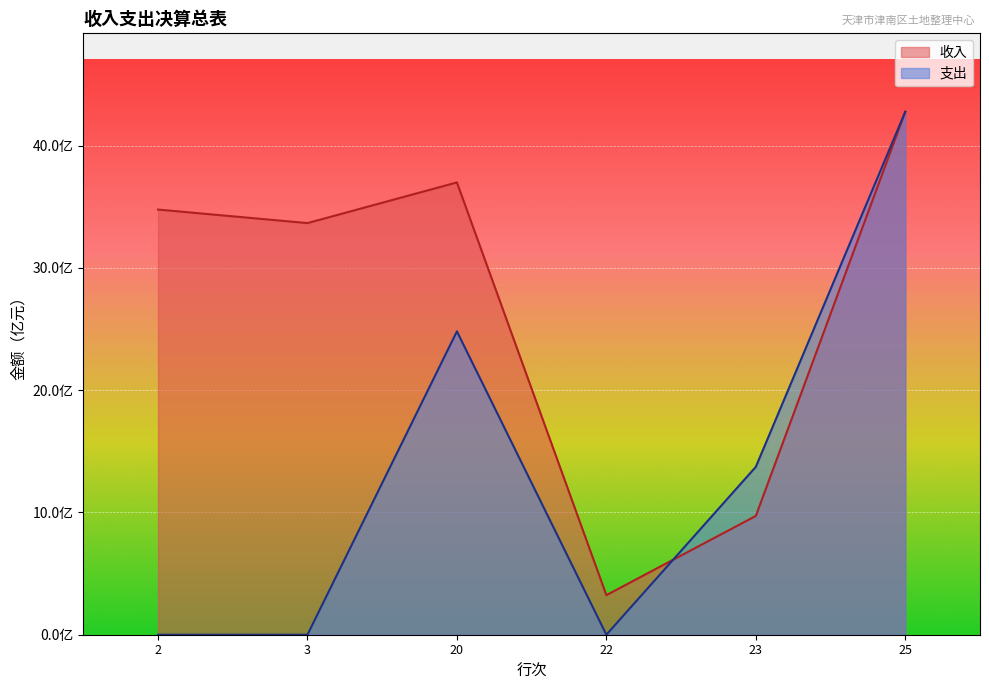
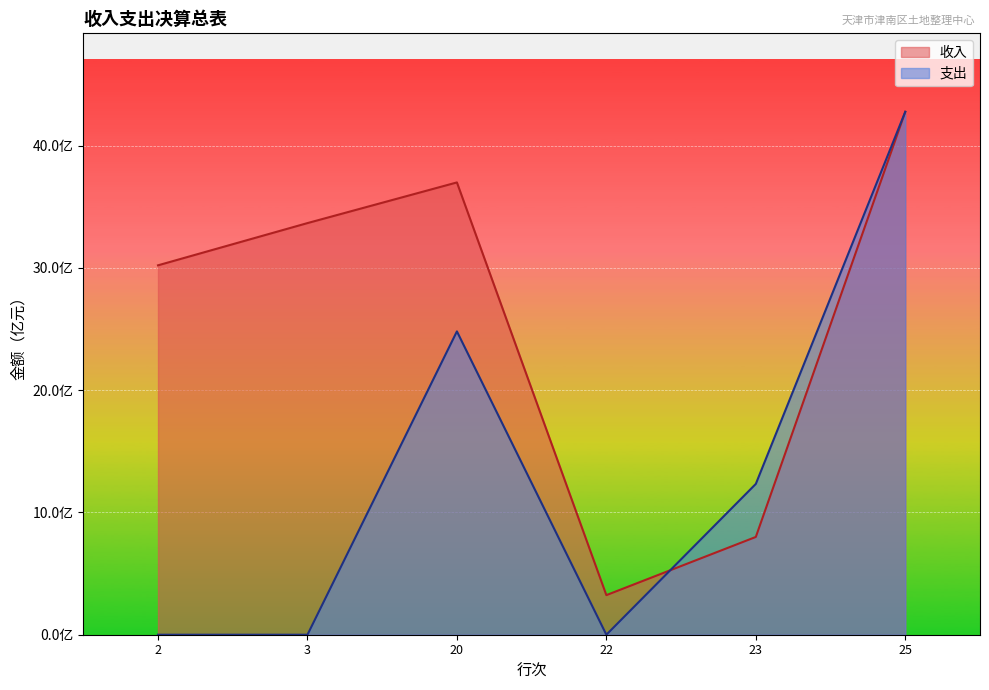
收入, 2: 34.8亿 -> 30.2亿
收入, 23: 9.7亿 -> 8.0亿
支出, 23: 13.7亿 -> 12.3亿
